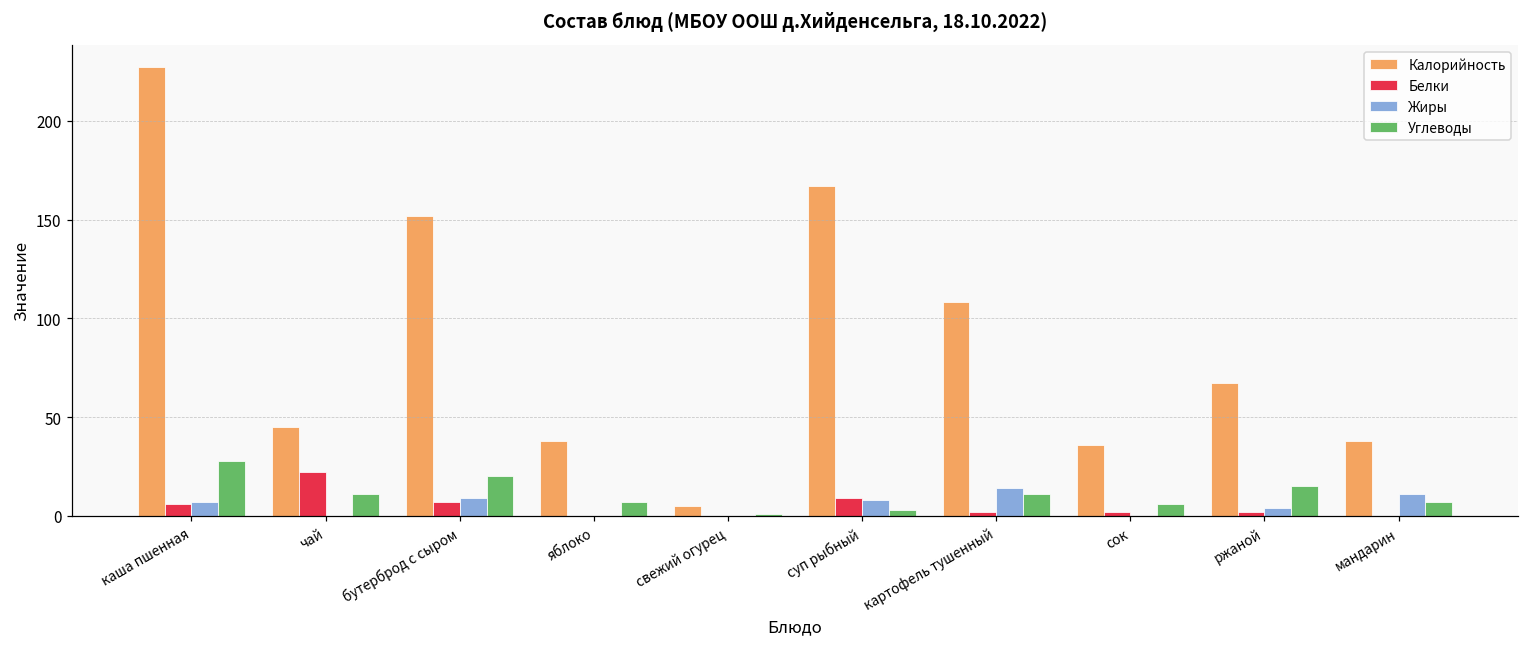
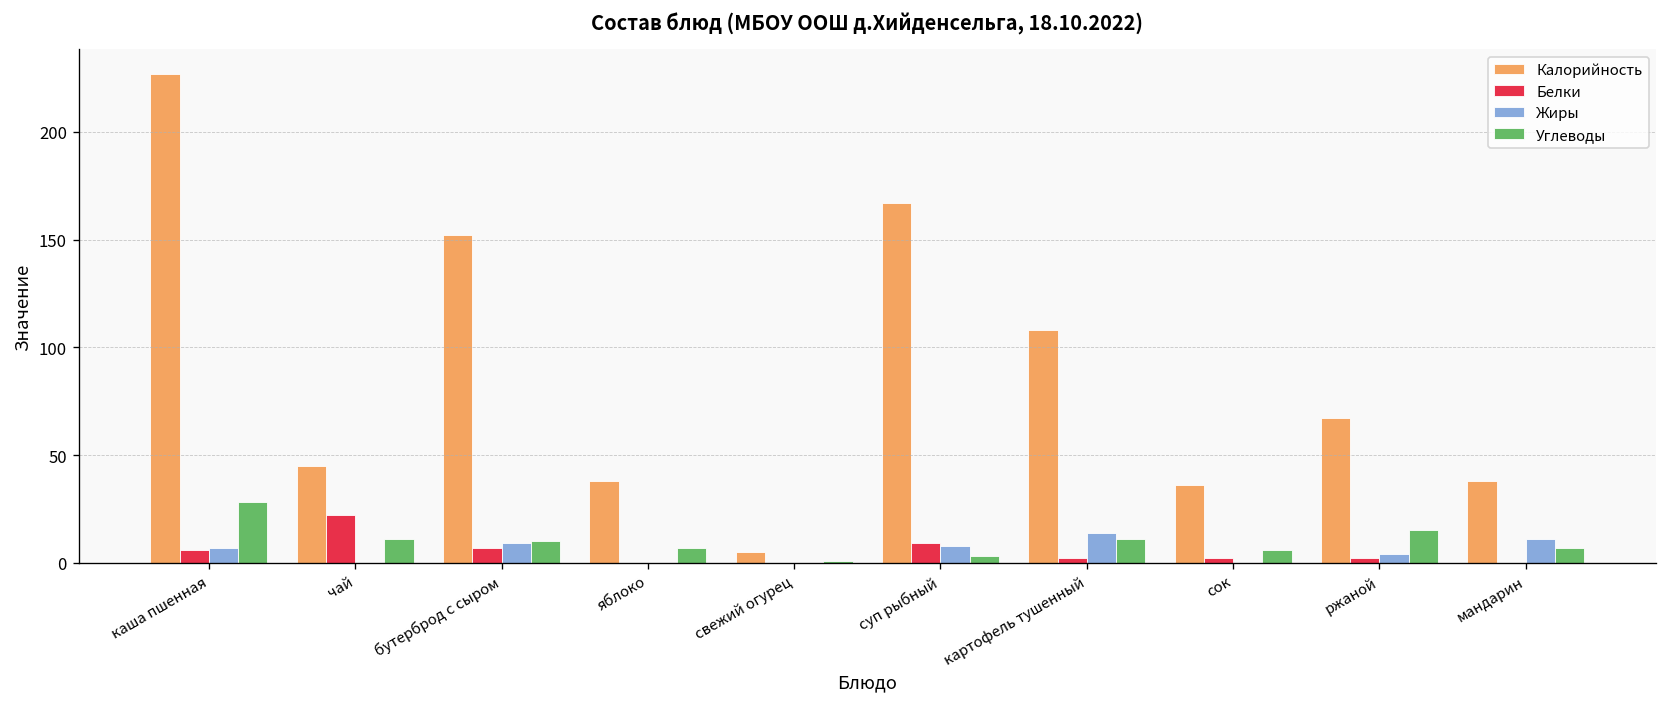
Углеводы, бутерброд с сыром: 20 -> 10
